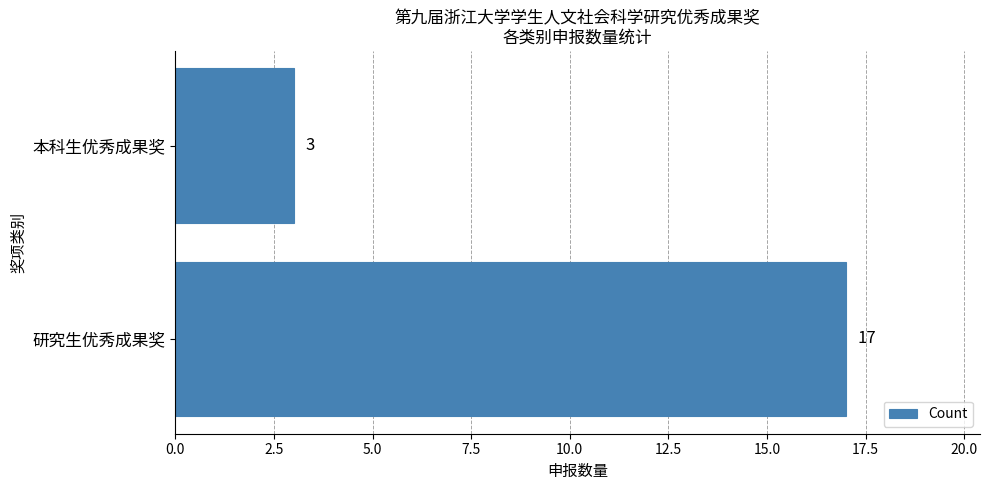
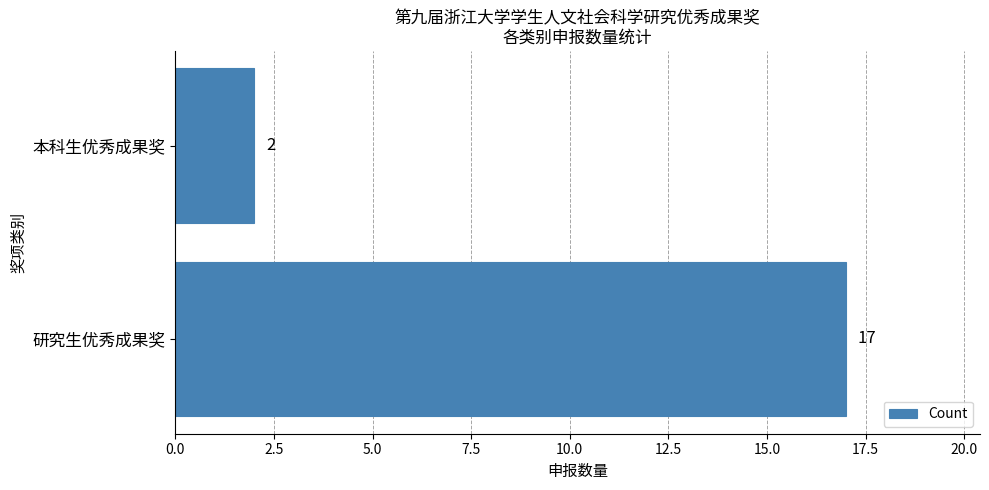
本科生优秀成果奖: 3 -> 2
